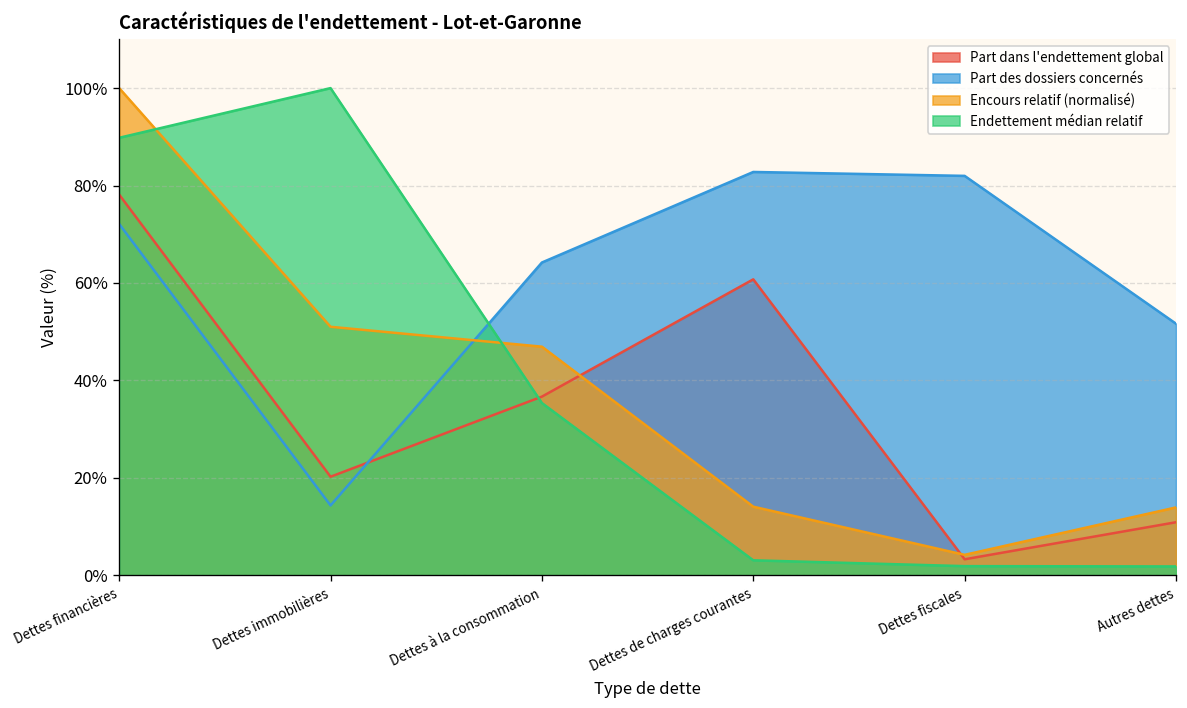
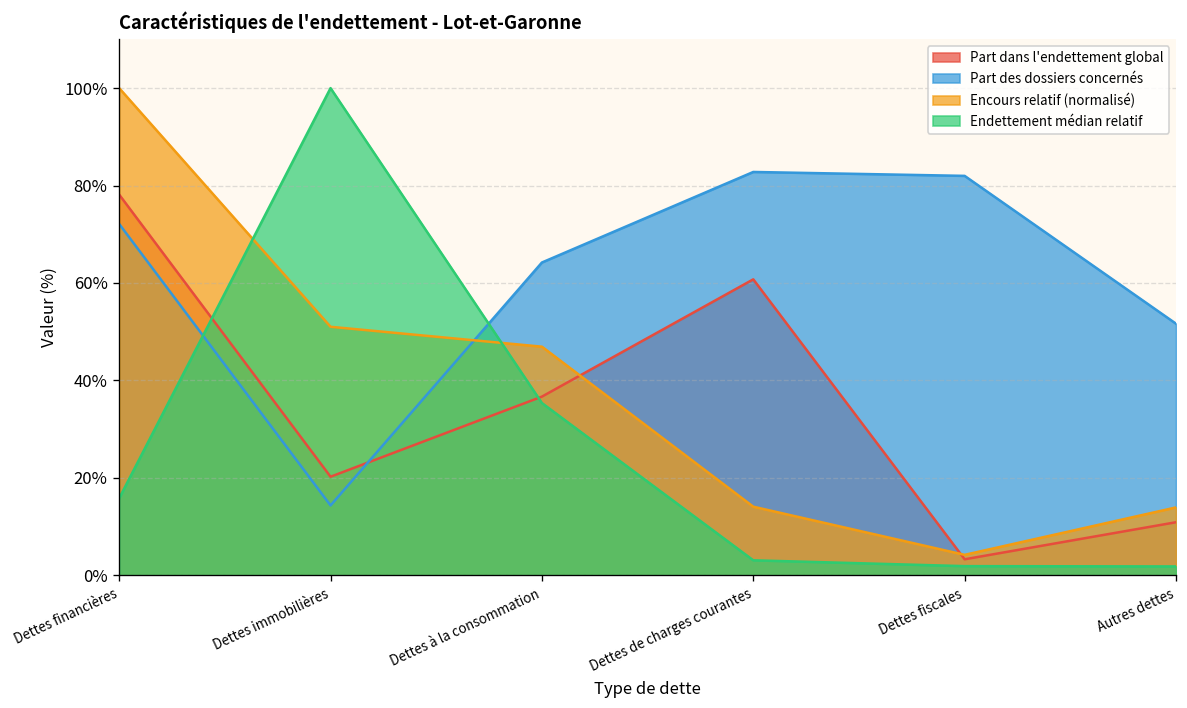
Endettement médian relatif, Dettes financières: 90% -> 16%
